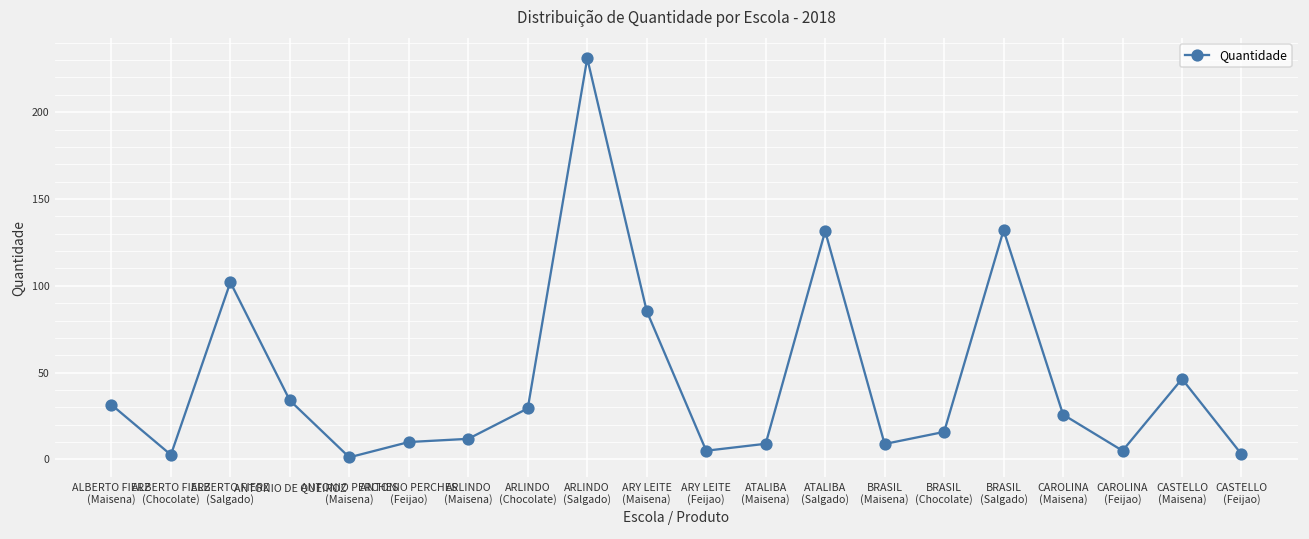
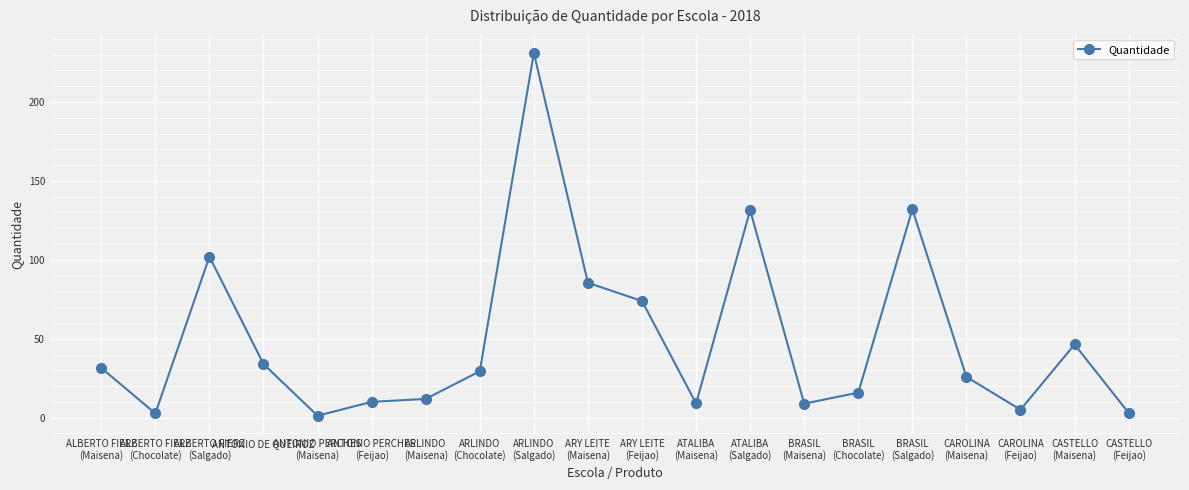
ARY LEITE (Feijao): 5 -> 74
